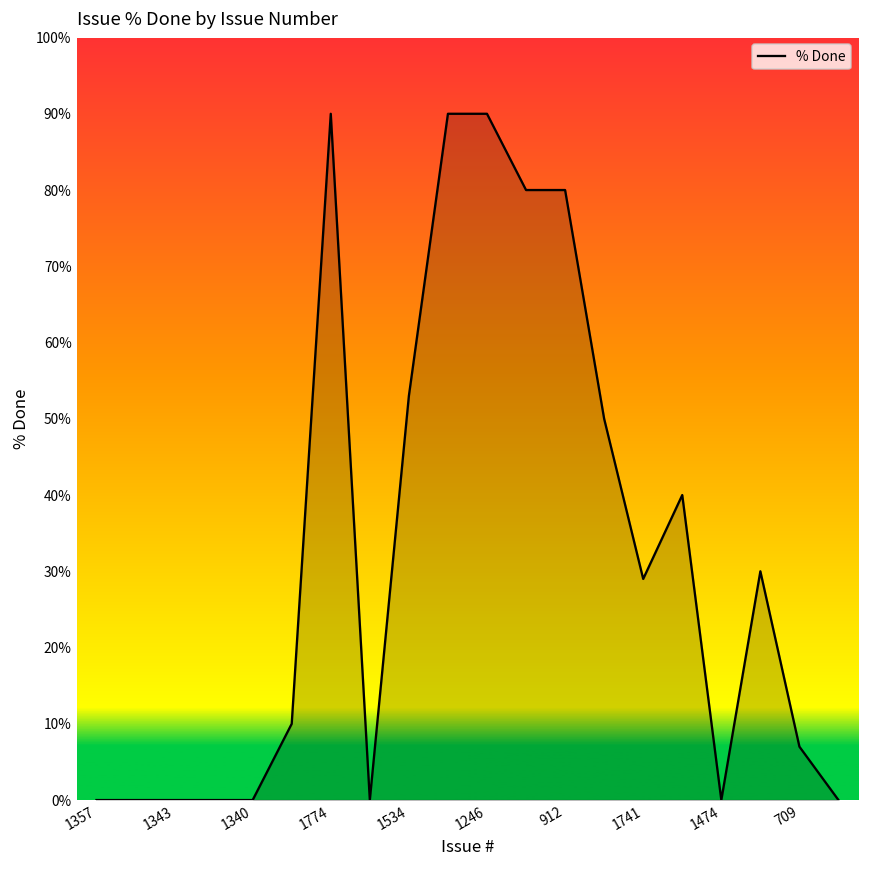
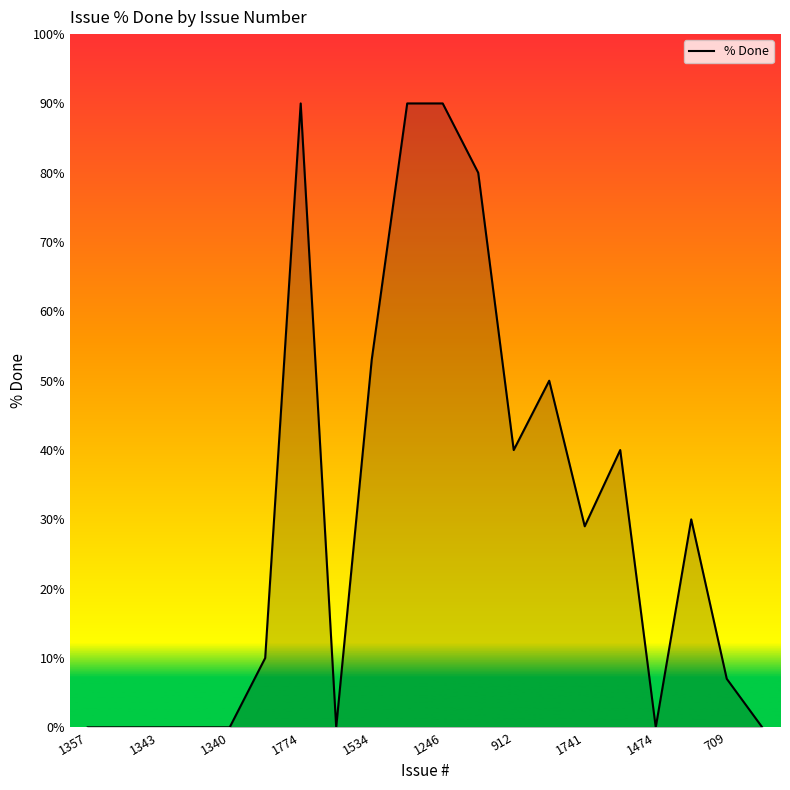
912: 80% -> 40%
